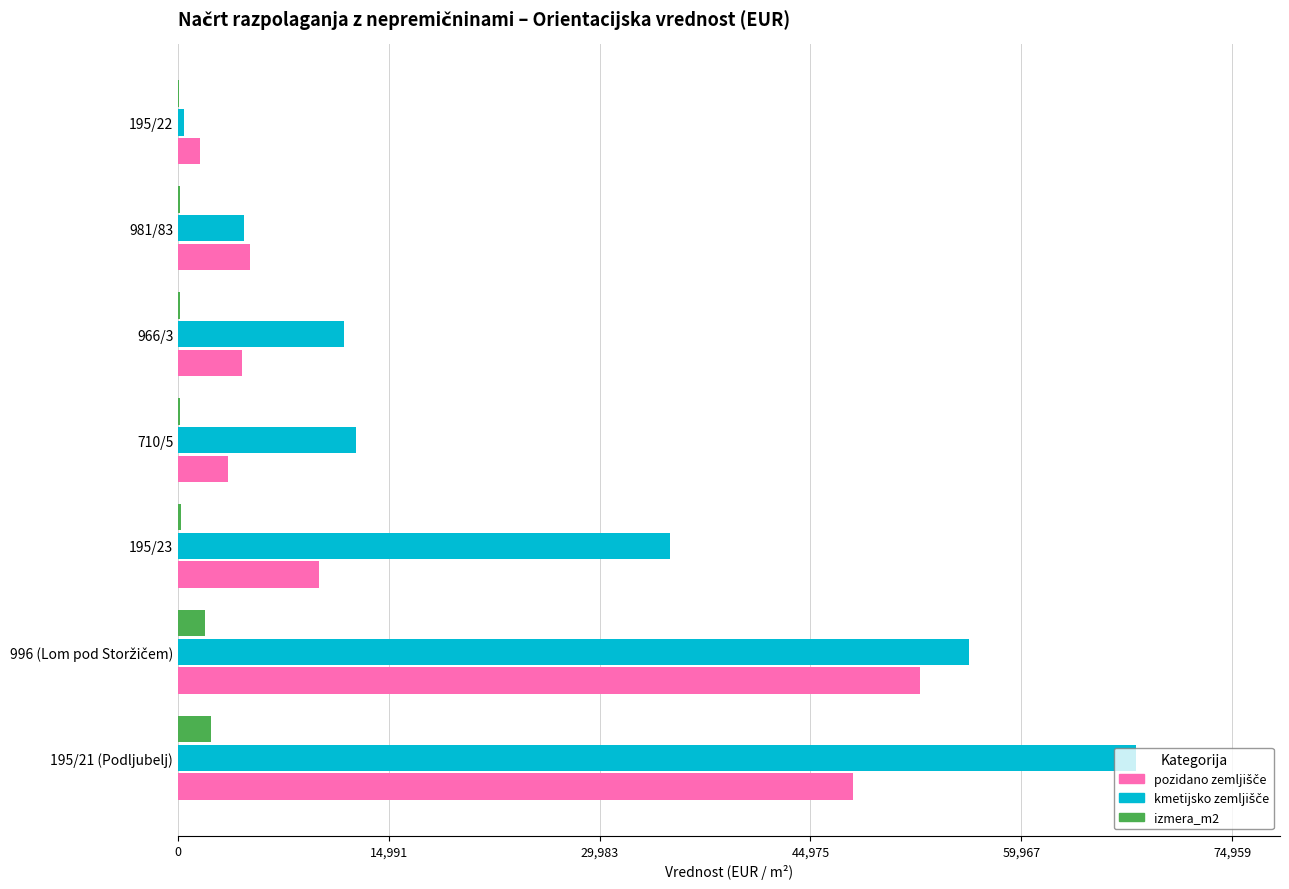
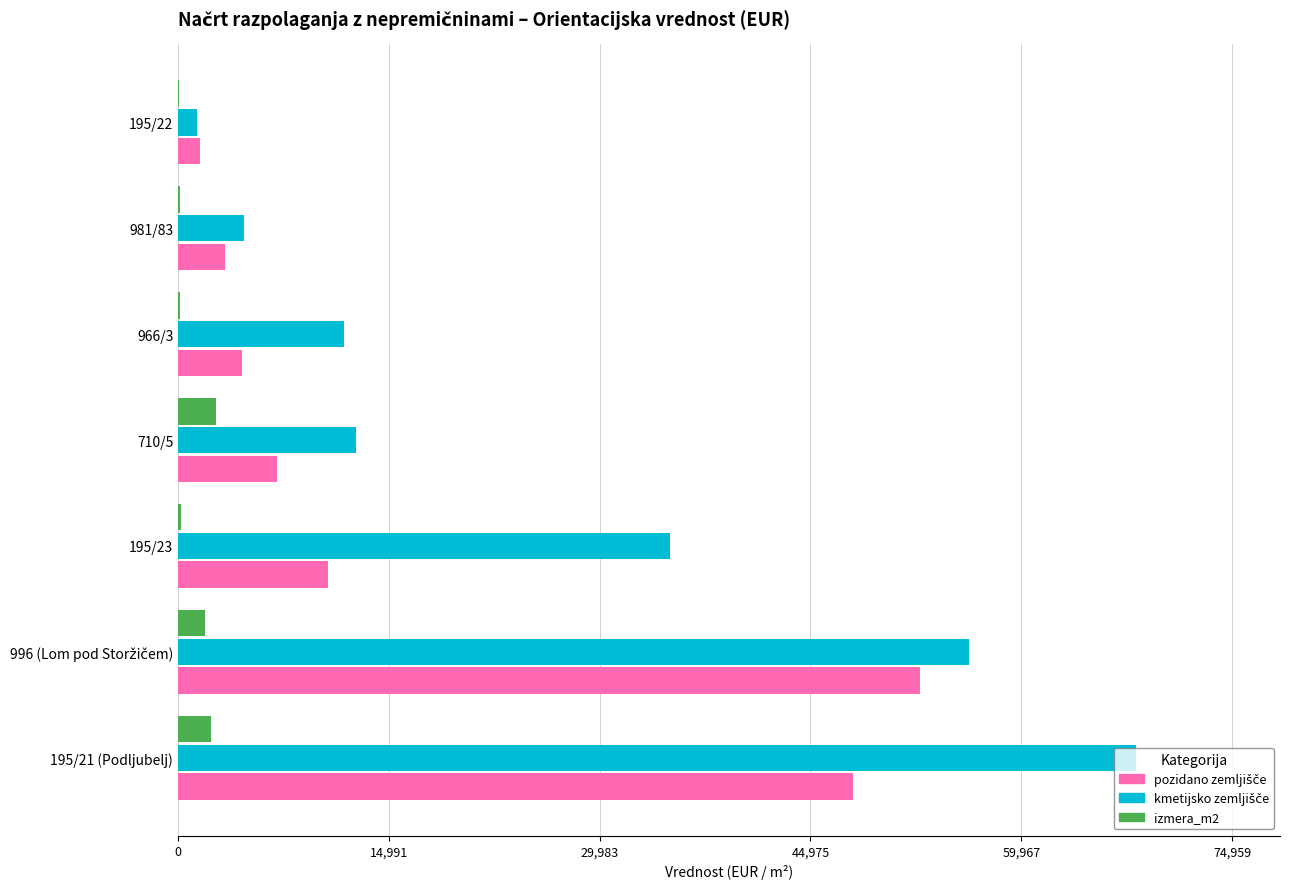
kmetijsko zemljišče, 195/22: 400 -> 1,400
pozidano zemljišče, 981/83: 5,100 -> 3,300
izmera_m2, 710/5: 200 -> 2,700
pozidano zemljišče, 710/5: 3,500 -> 7,000
pozidano zemljišče, 195/23: 10,000 -> 10,700
